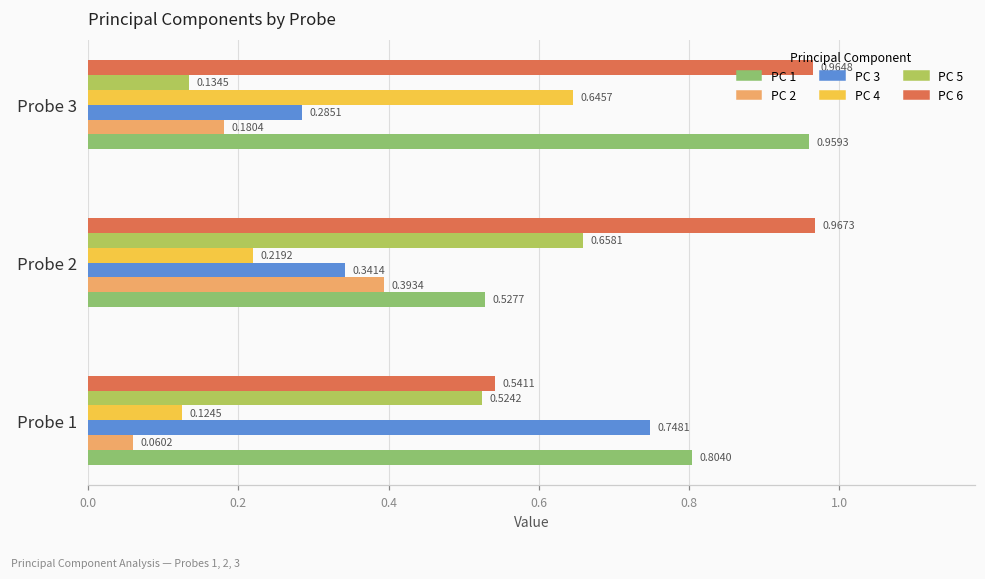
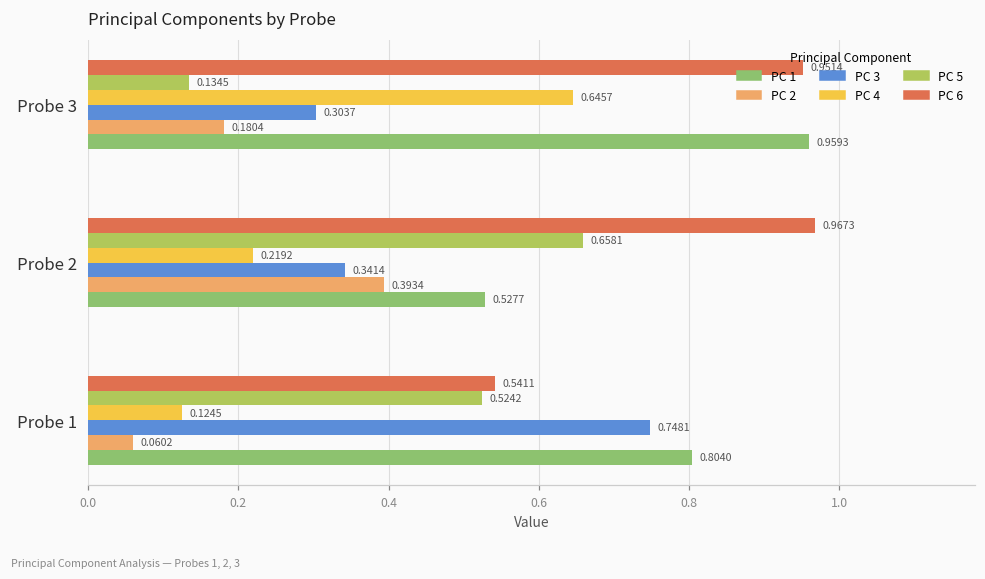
PC 6, Probe 3: 0.9648 -> 0.9514
PC 3, Probe 3: 0.2851 -> 0.3037
